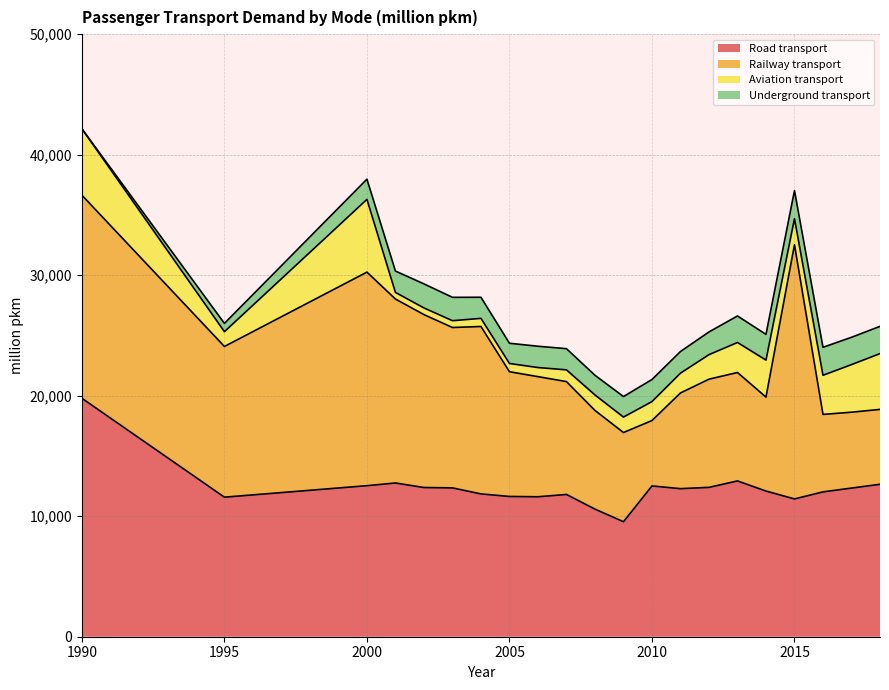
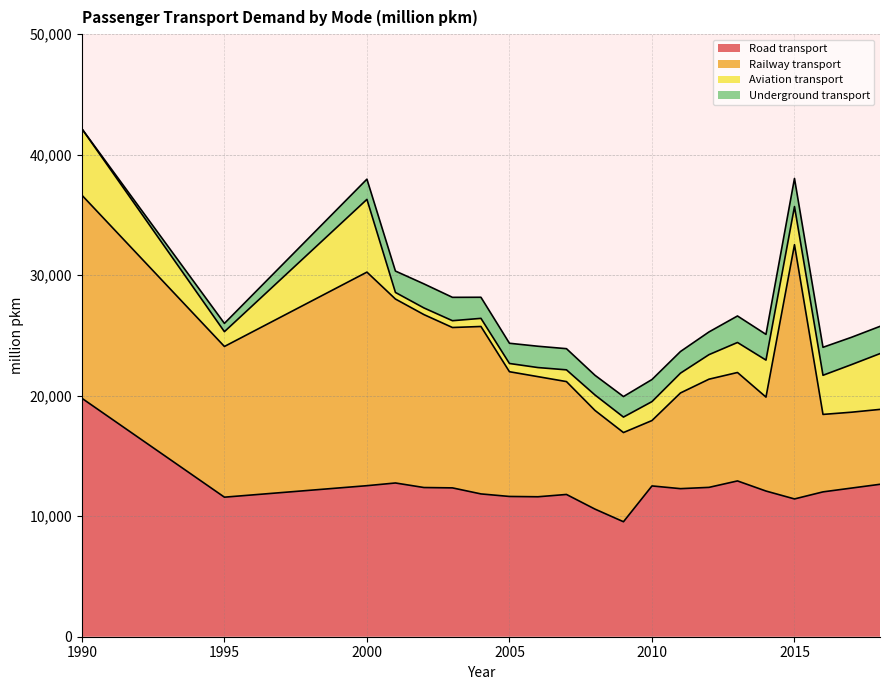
Aviation transport, 2015: 2,200 -> 3,200
